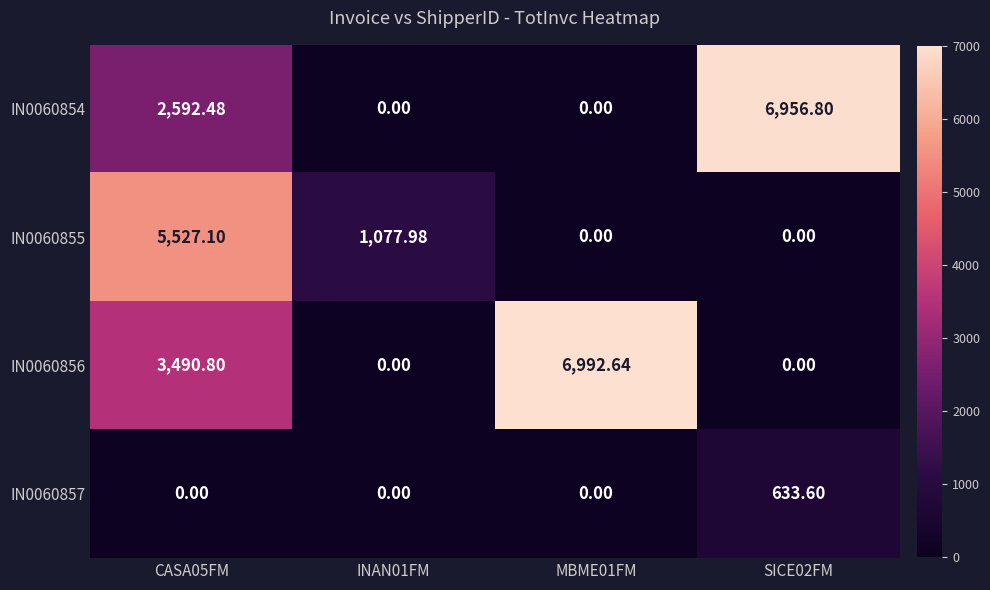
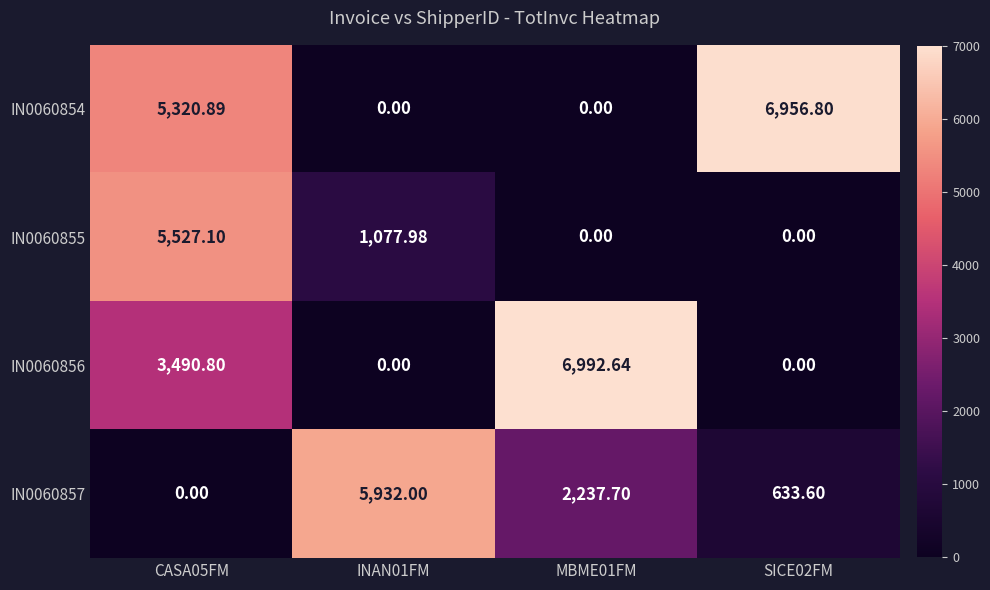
IN0060854, CASA05FM: 2,592.48 -> 5,320.89
IN0060857, INAN01FM: 0.00 -> 5,932.00
IN0060857, MBME01FM: 0.00 -> 2,237.70
